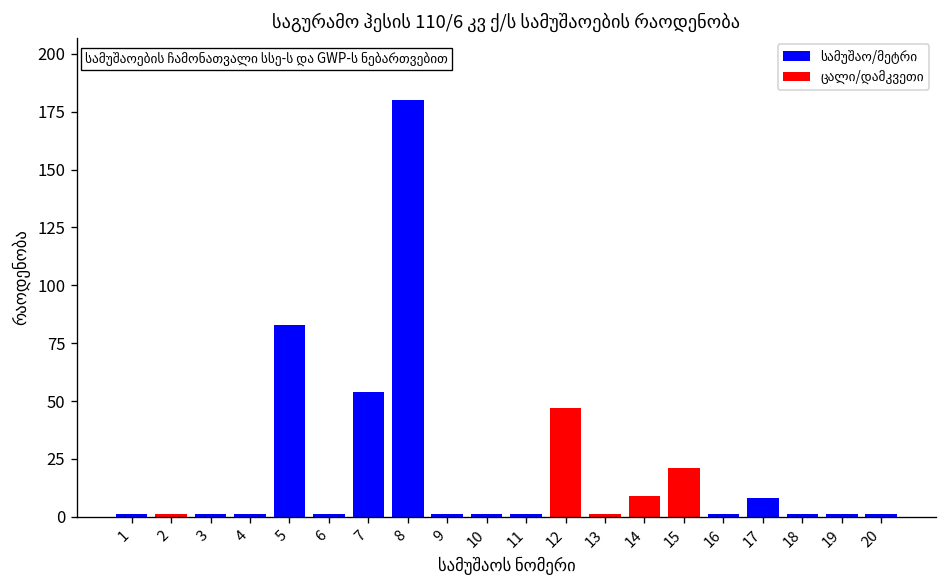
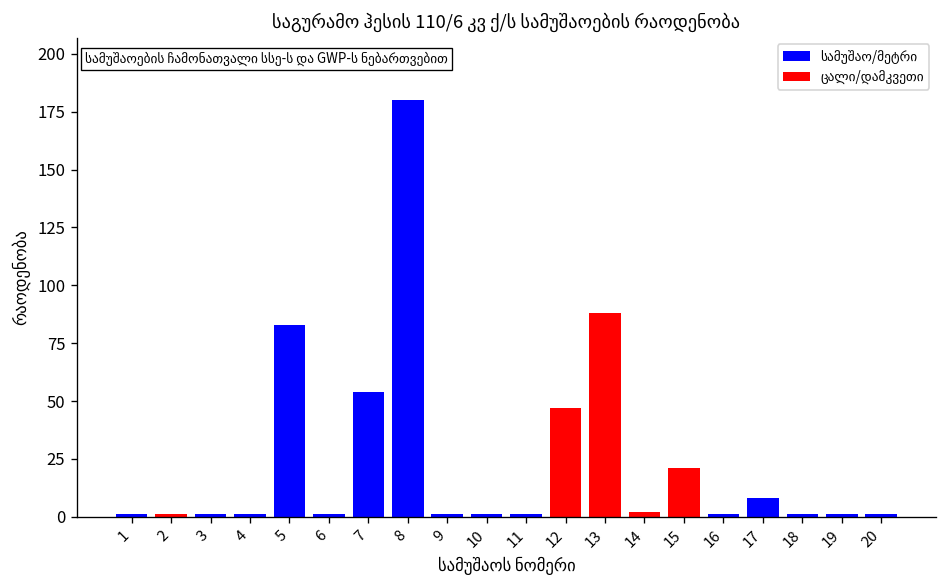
13: 1 -> 88
14: 9 -> 2
